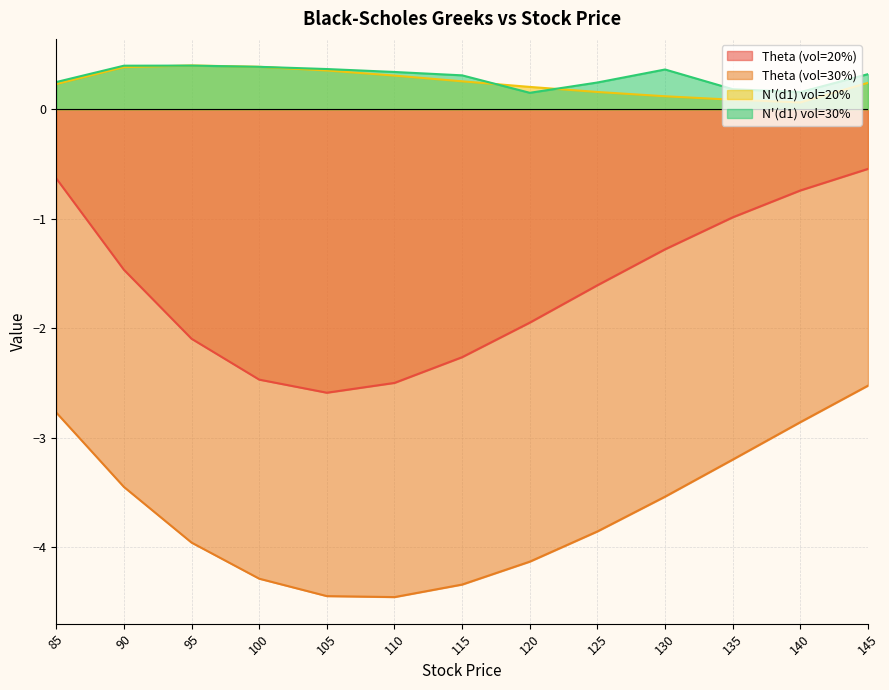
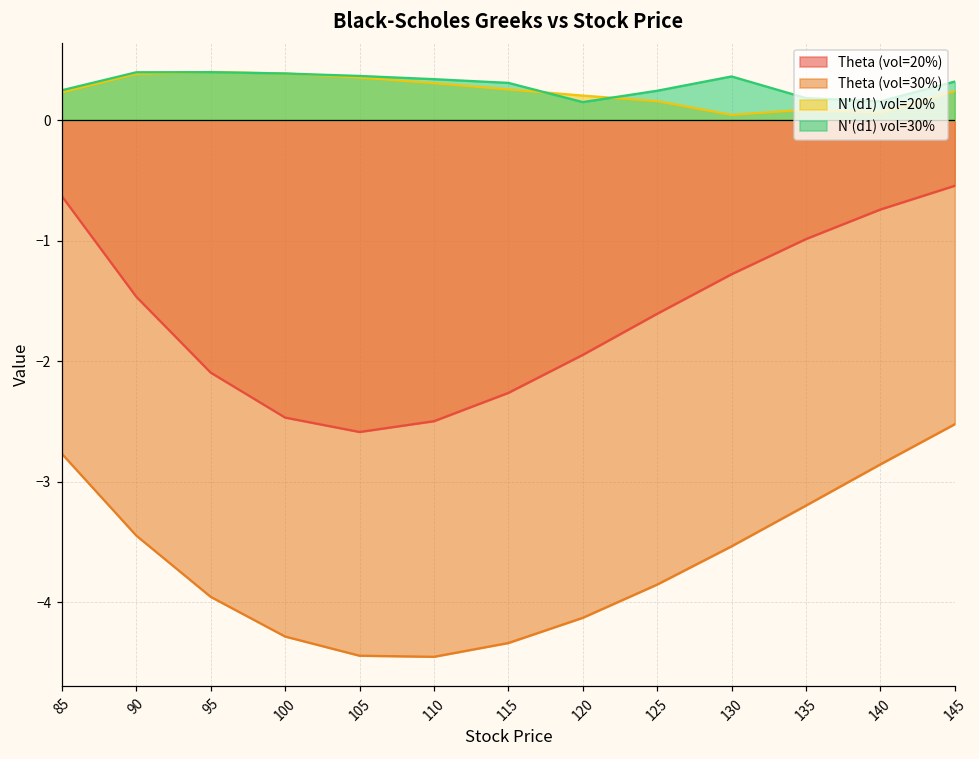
N'(d1) vol=20%, 130: 0.12 -> 0.04
